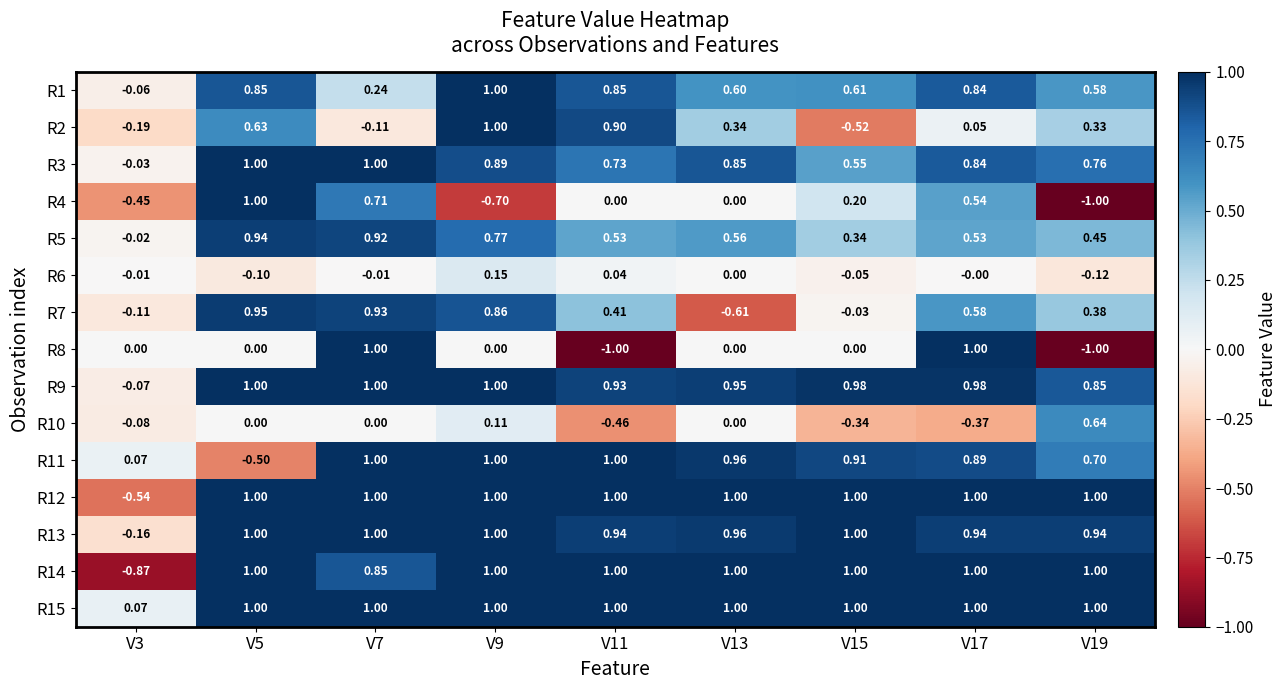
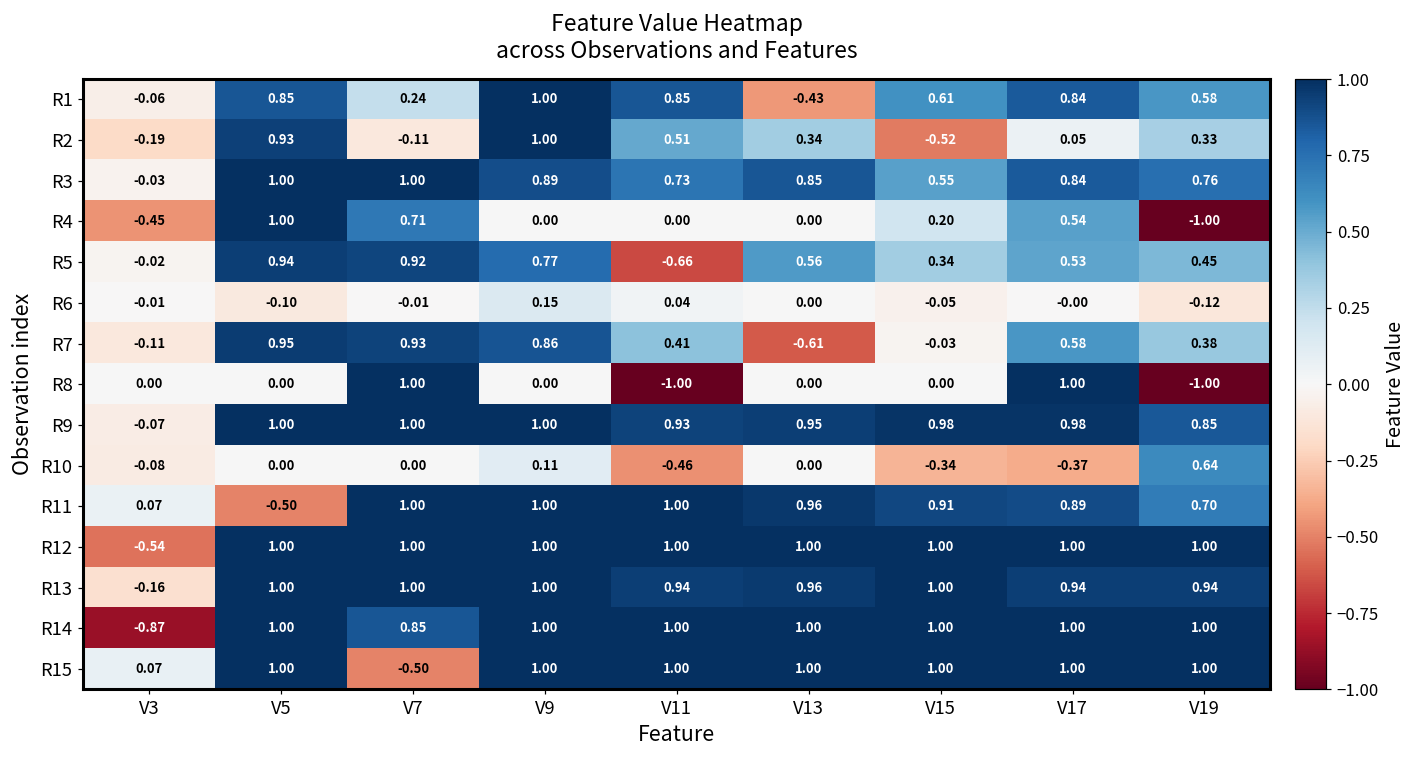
R1, V13: 0.60 -> -0.43
R2, V5: 0.63 -> 0.93
R2, V11: 0.90 -> 0.51
R4, V9: -0.70 -> 0.00
R5, V11: 0.53 -> -0.66
R15, V7: 1.00 -> -0.50
